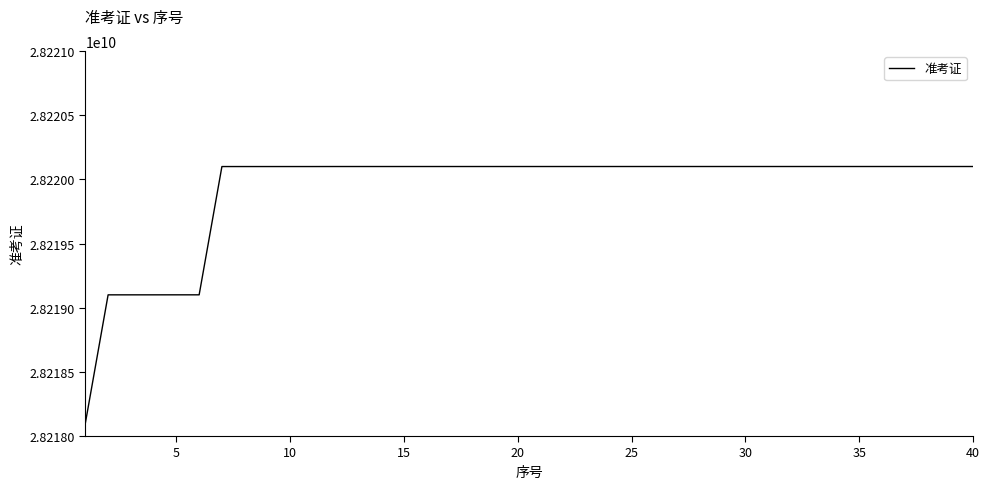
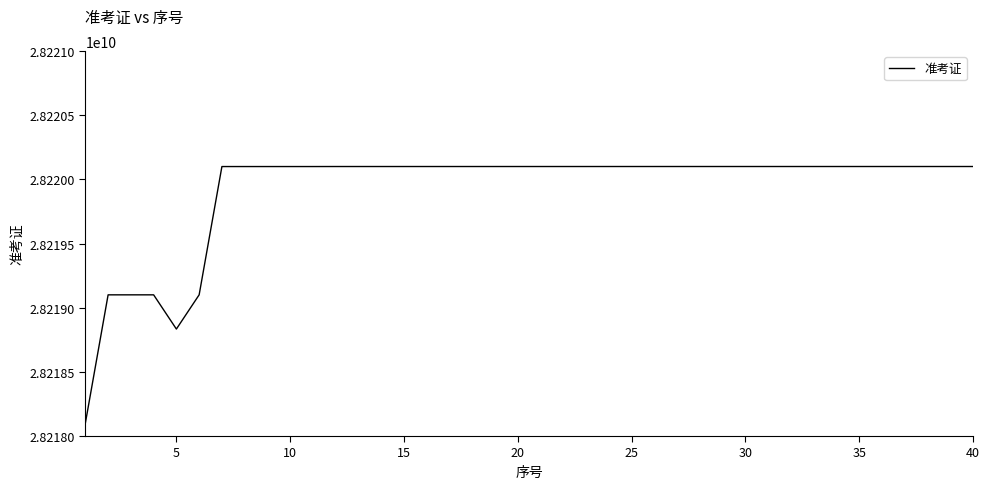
5: 28219100000 -> 28218830000
